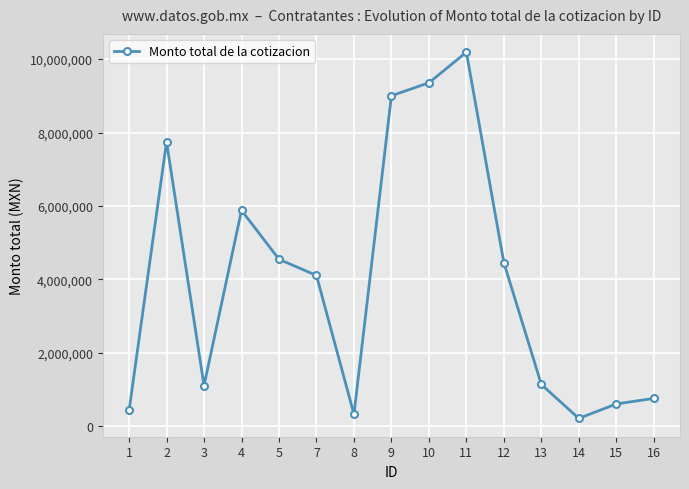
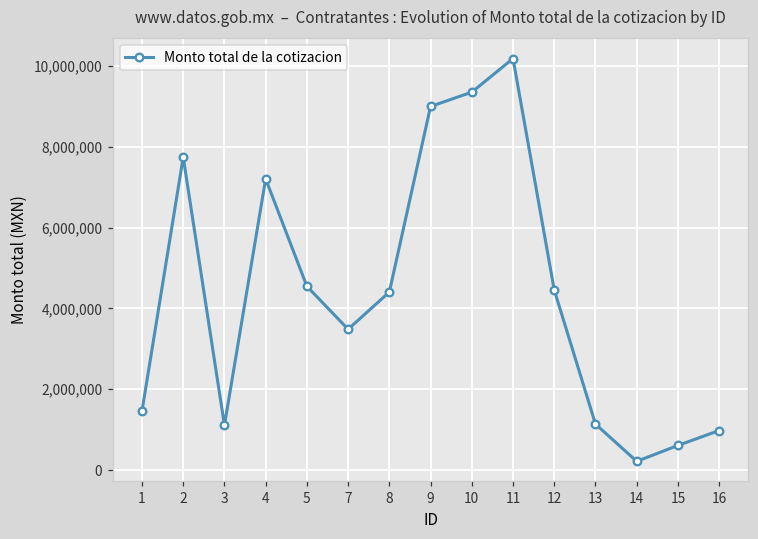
1: 400,000 -> 1,500,000
4: 5,900,000 -> 7,200,000
7: 4,100,000 -> 3,500,000
8: 300,000 -> 4,400,000
16: 800,000 -> 1,000,000
